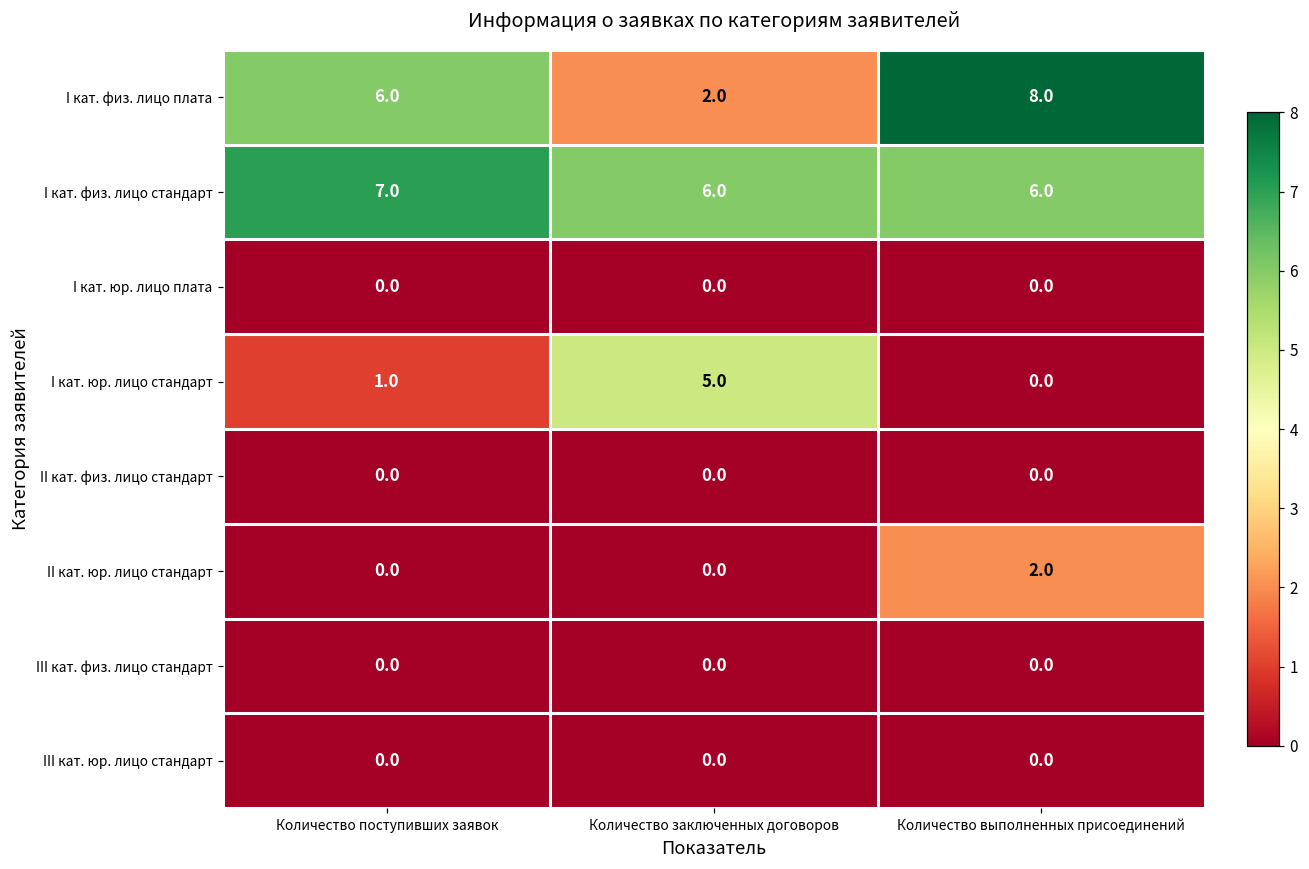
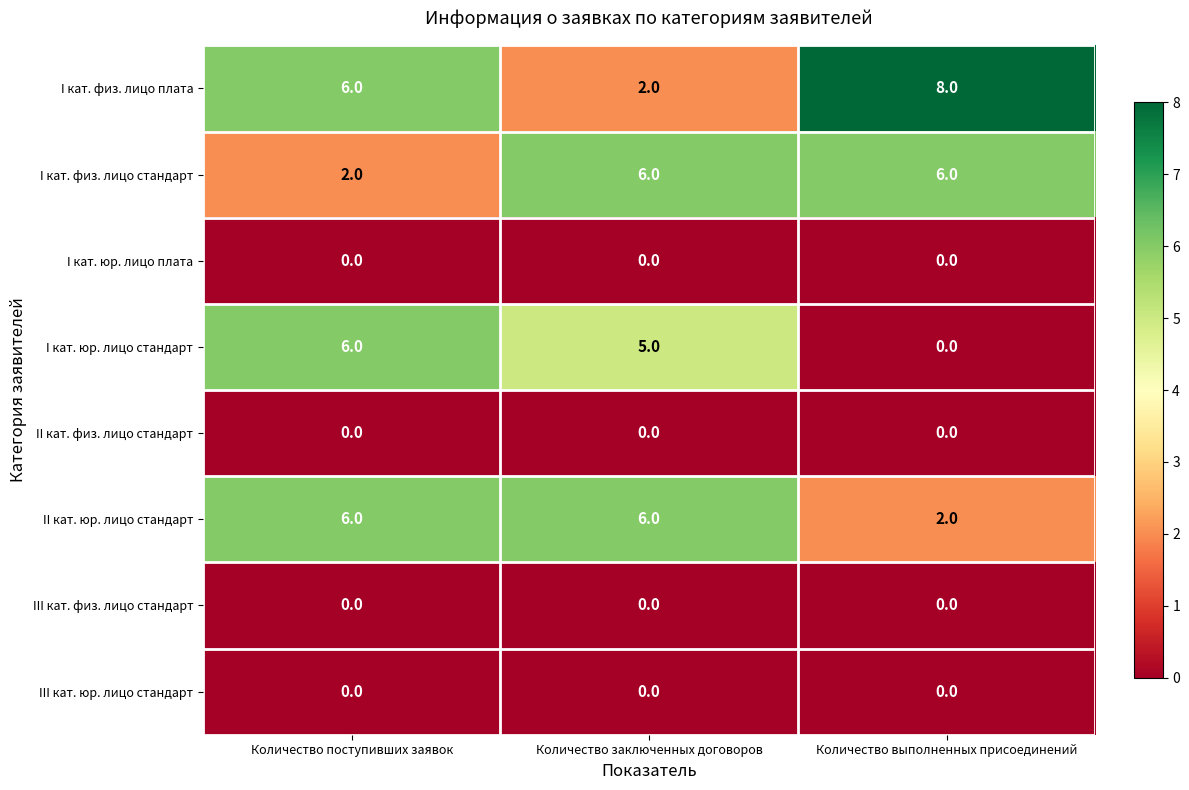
I кат. физ. лицо стандарт, Количество поступивших заявок: 7.0 -> 2.0
I кат. юр. лицо стандарт, Количество поступивших заявок: 1.0 -> 6.0
II кат. юр. лицо стандарт, Количество поступивших заявок: 0.0 -> 6.0
II кат. юр. лицо стандарт, Количество заключенных договоров: 0.0 -> 6.0
